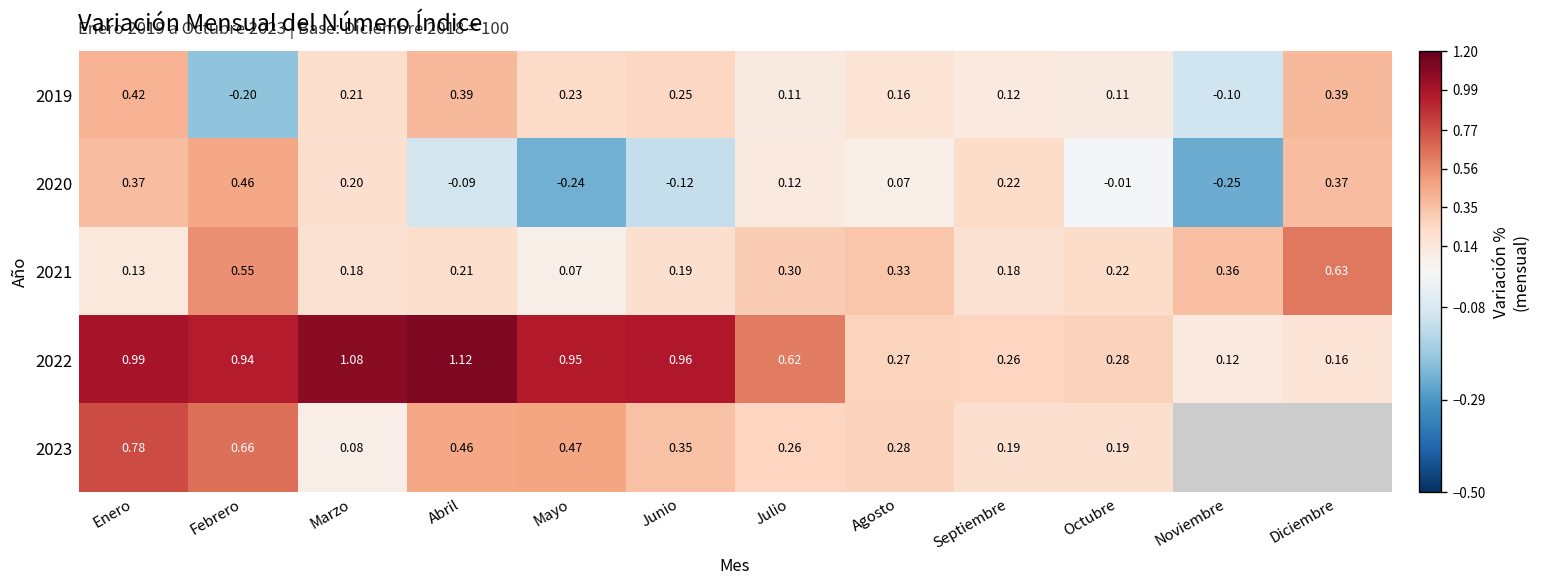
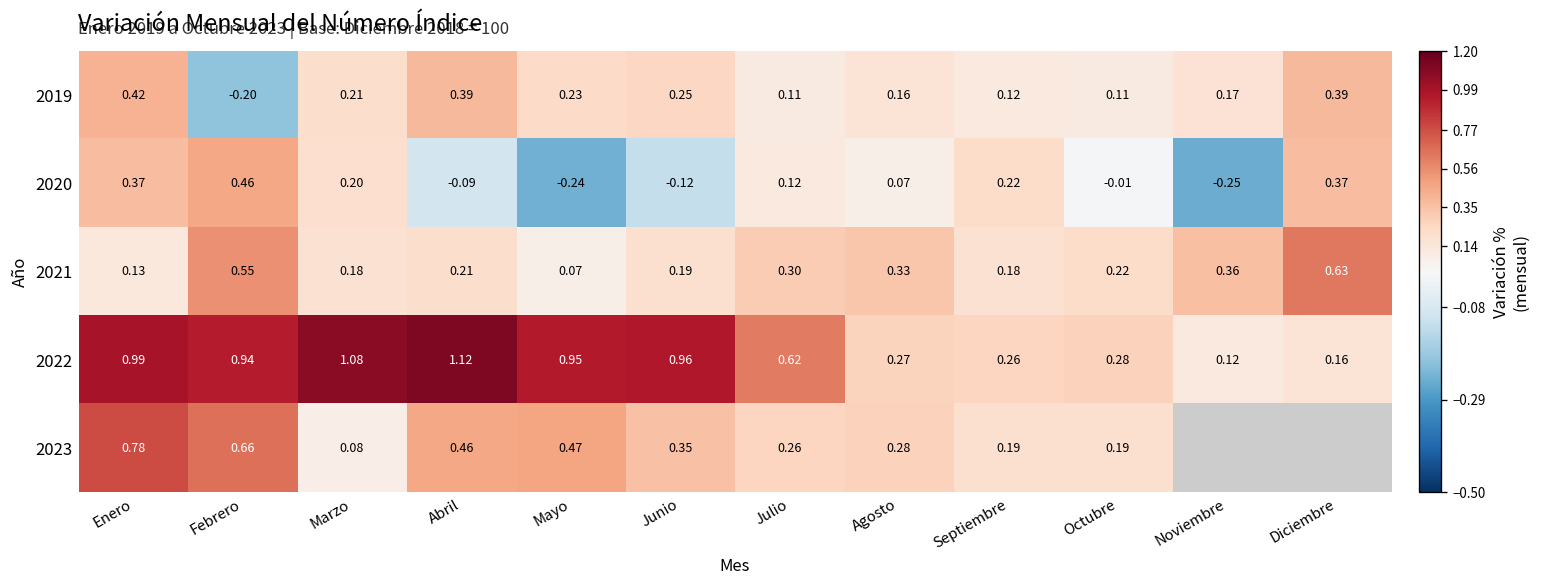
2019, Noviembre: -0.10 -> 0.17
